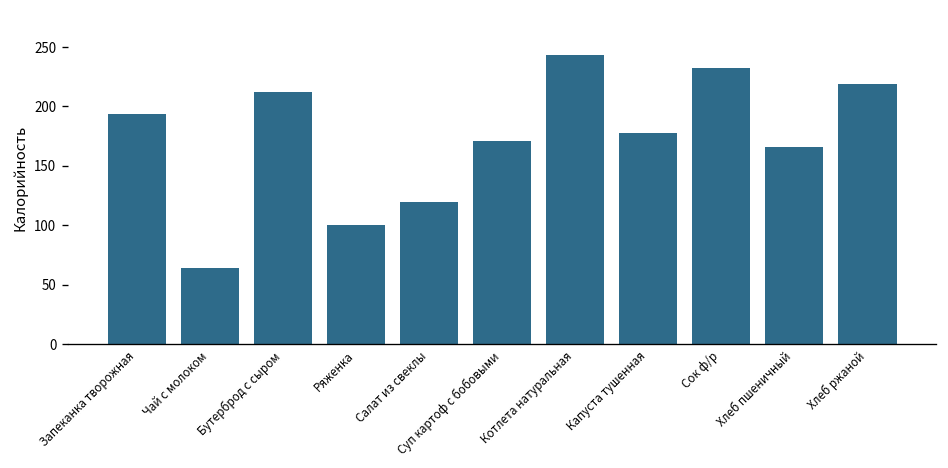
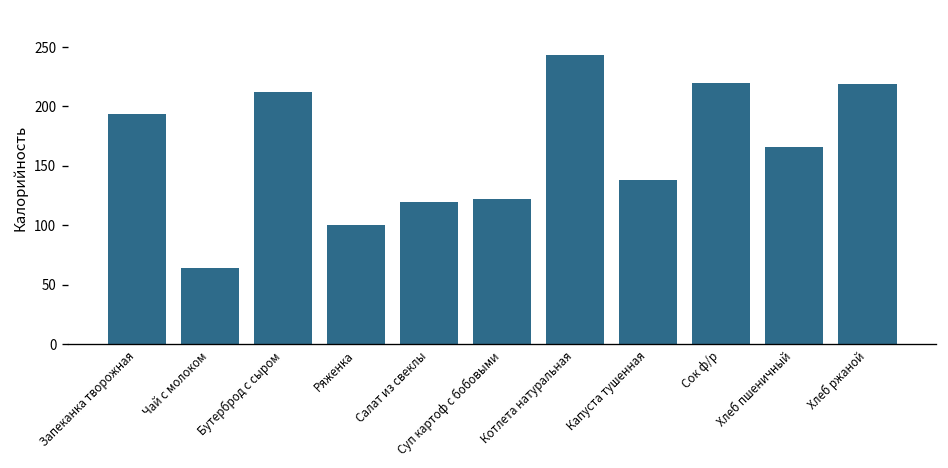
Суп картоф с бобовыми: 170 -> 120
Капуста тушенная: 180 -> 140
Сок ф/р: 230 -> 220
